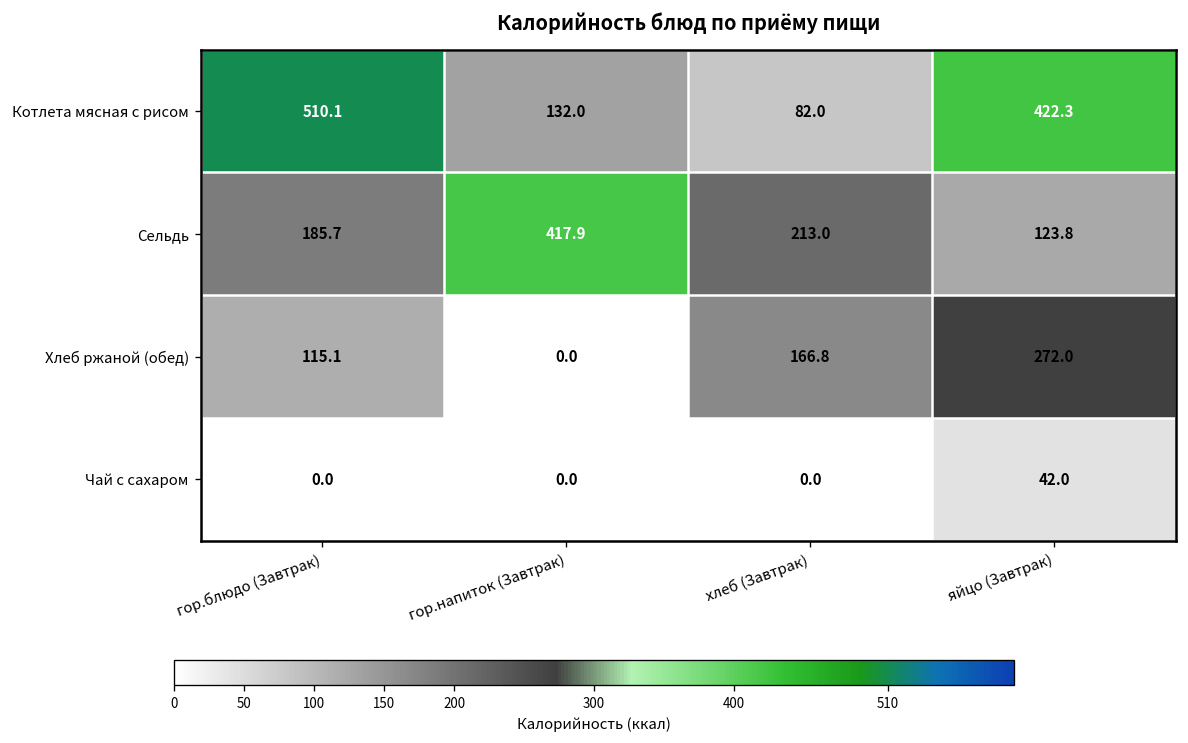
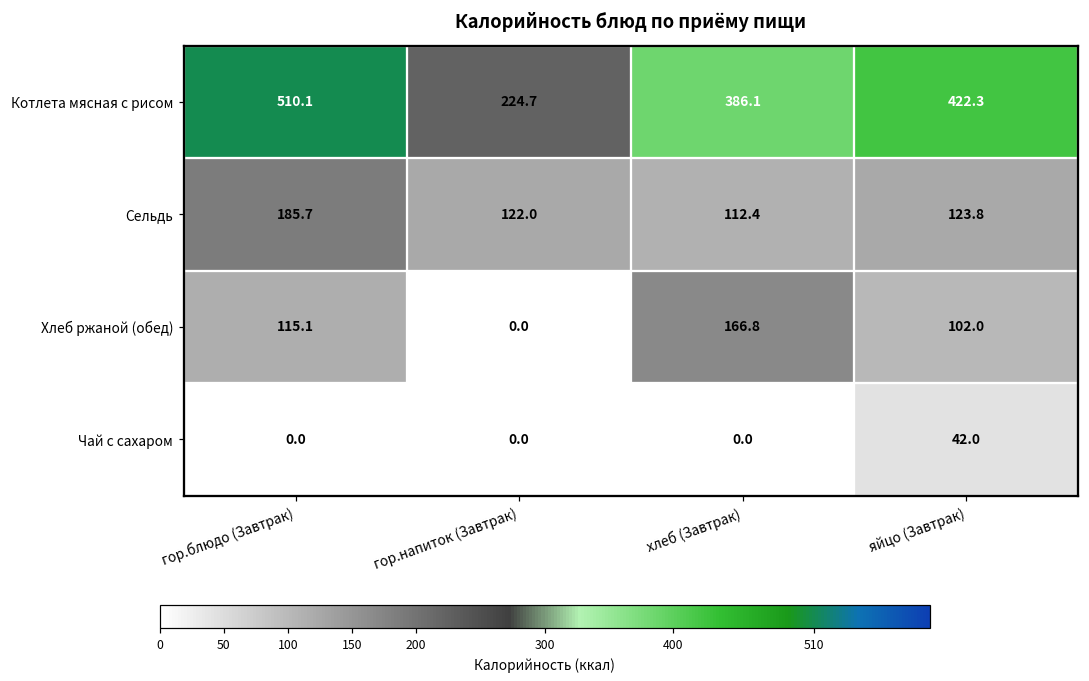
Котлета мясная с рисом, гор.напиток (Завтрак): 132.0 -> 224.7
Котлета мясная с рисом, хлеб (Завтрак): 82.0 -> 386.1
Сельдь, гор.напиток (Завтрак): 417.9 -> 122.0
Сельдь, хлеб (Завтрак): 213.0 -> 112.4
Хлеб ржаной (обед), яйцо (Завтрак): 272.0 -> 102.0
